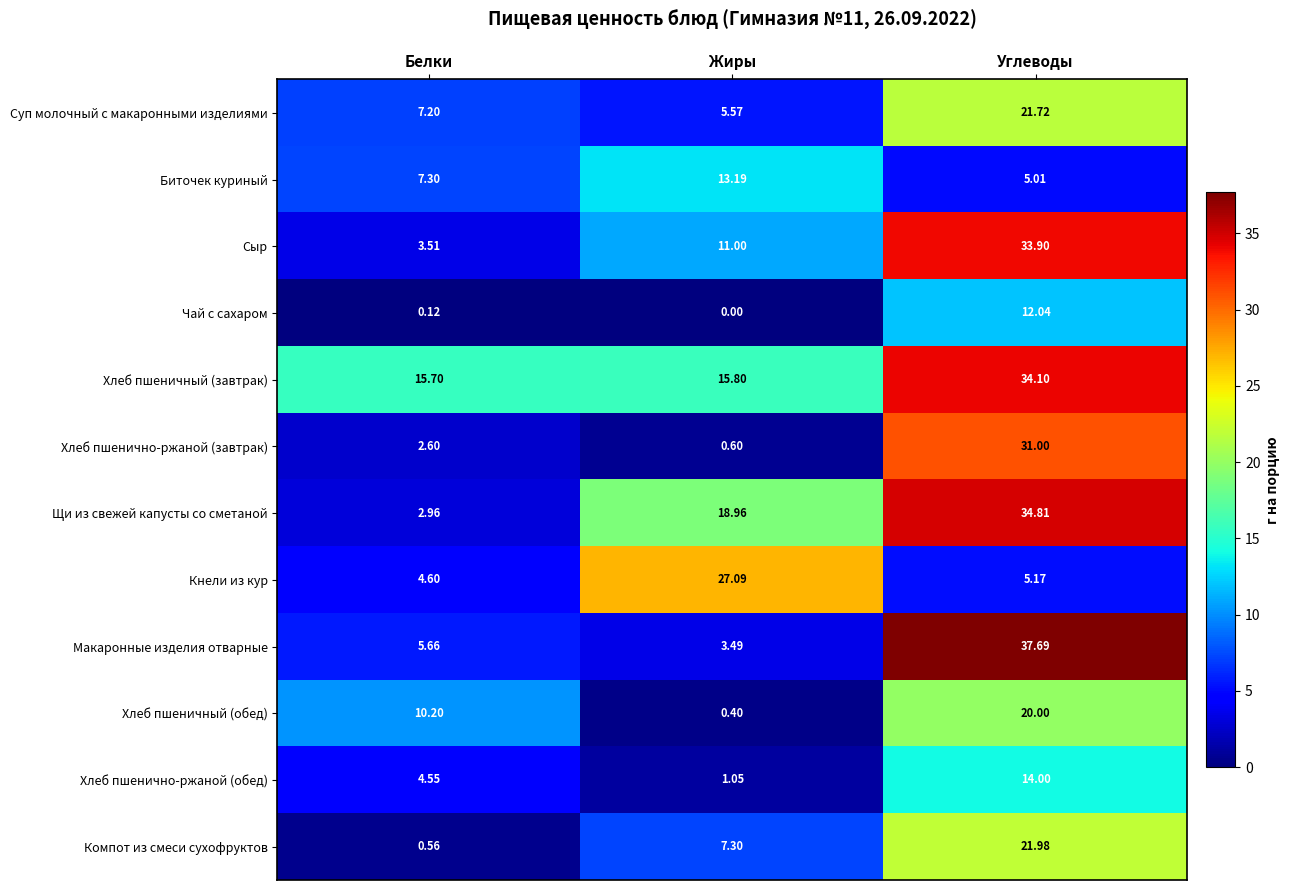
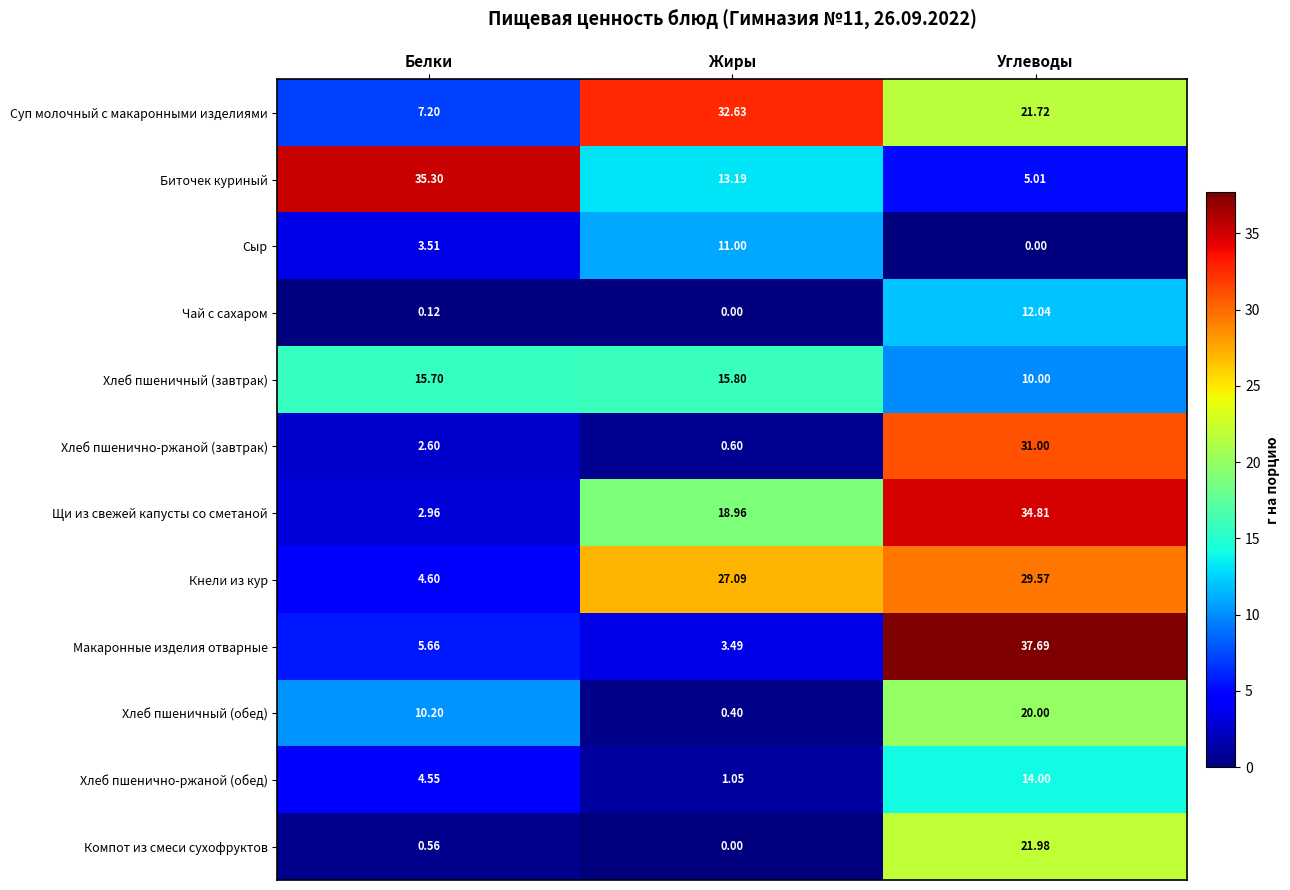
Суп молочный с макаронными изделиями, Жиры: 5.57 -> 32.63
Биточек куриный, Белки: 7.30 -> 35.30
Сыр, Углеводы: 33.90 -> 0.00
Хлеб пшеничный (завтрак), Углеводы: 34.10 -> 10.00
Кнели из кур, Углеводы: 5.17 -> 29.57
Компот из смеси сухофруктов, Жиры: 7.30 -> 0.00
